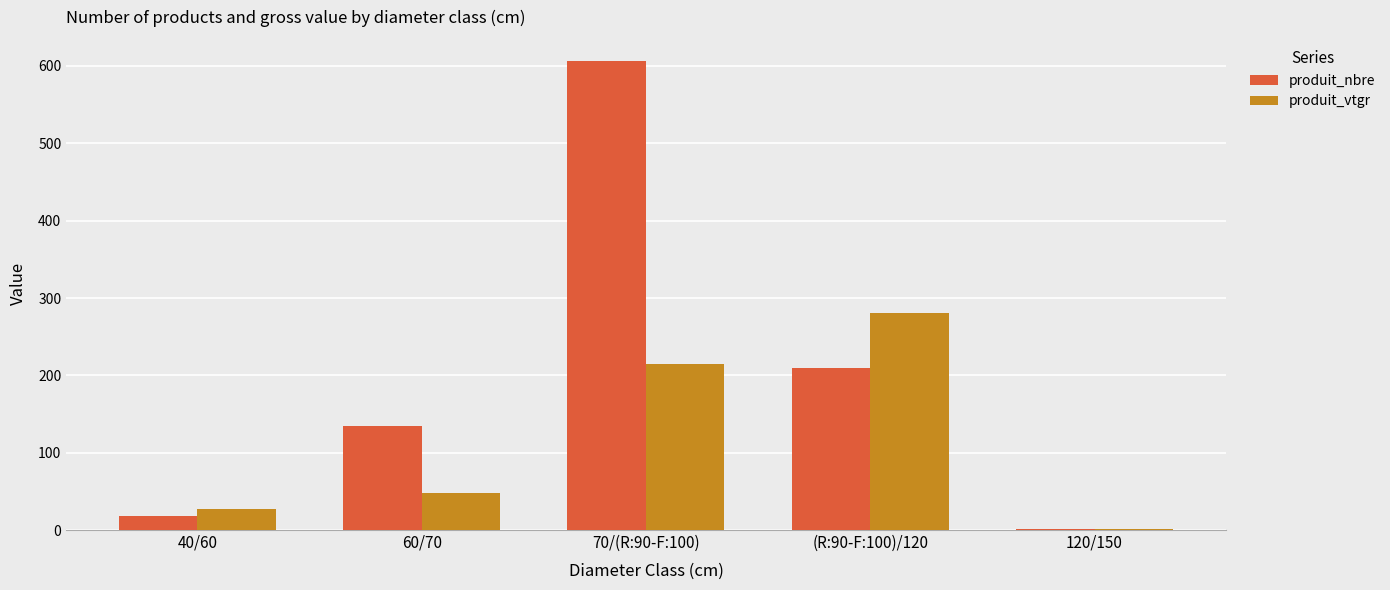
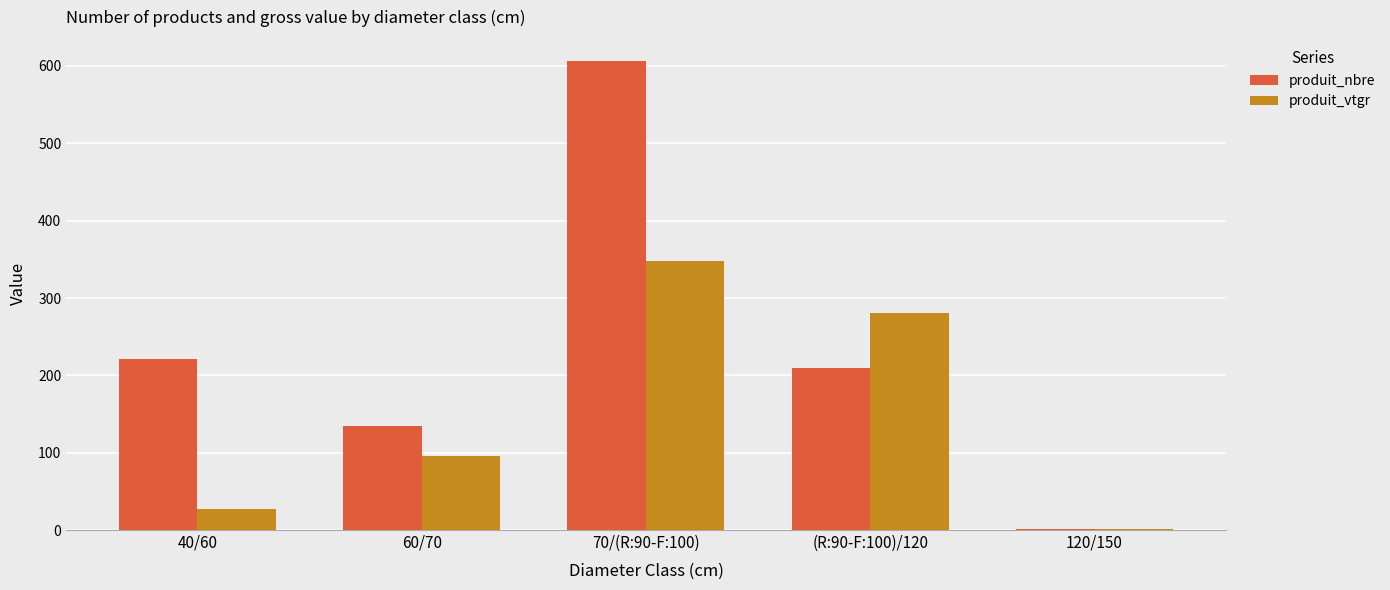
produit_nbre, 40/60: 20 -> 220
produit_vtgr, 60/70: 50 -> 100
produit_vtgr, 70/(R:90-F:100): 220 -> 350
